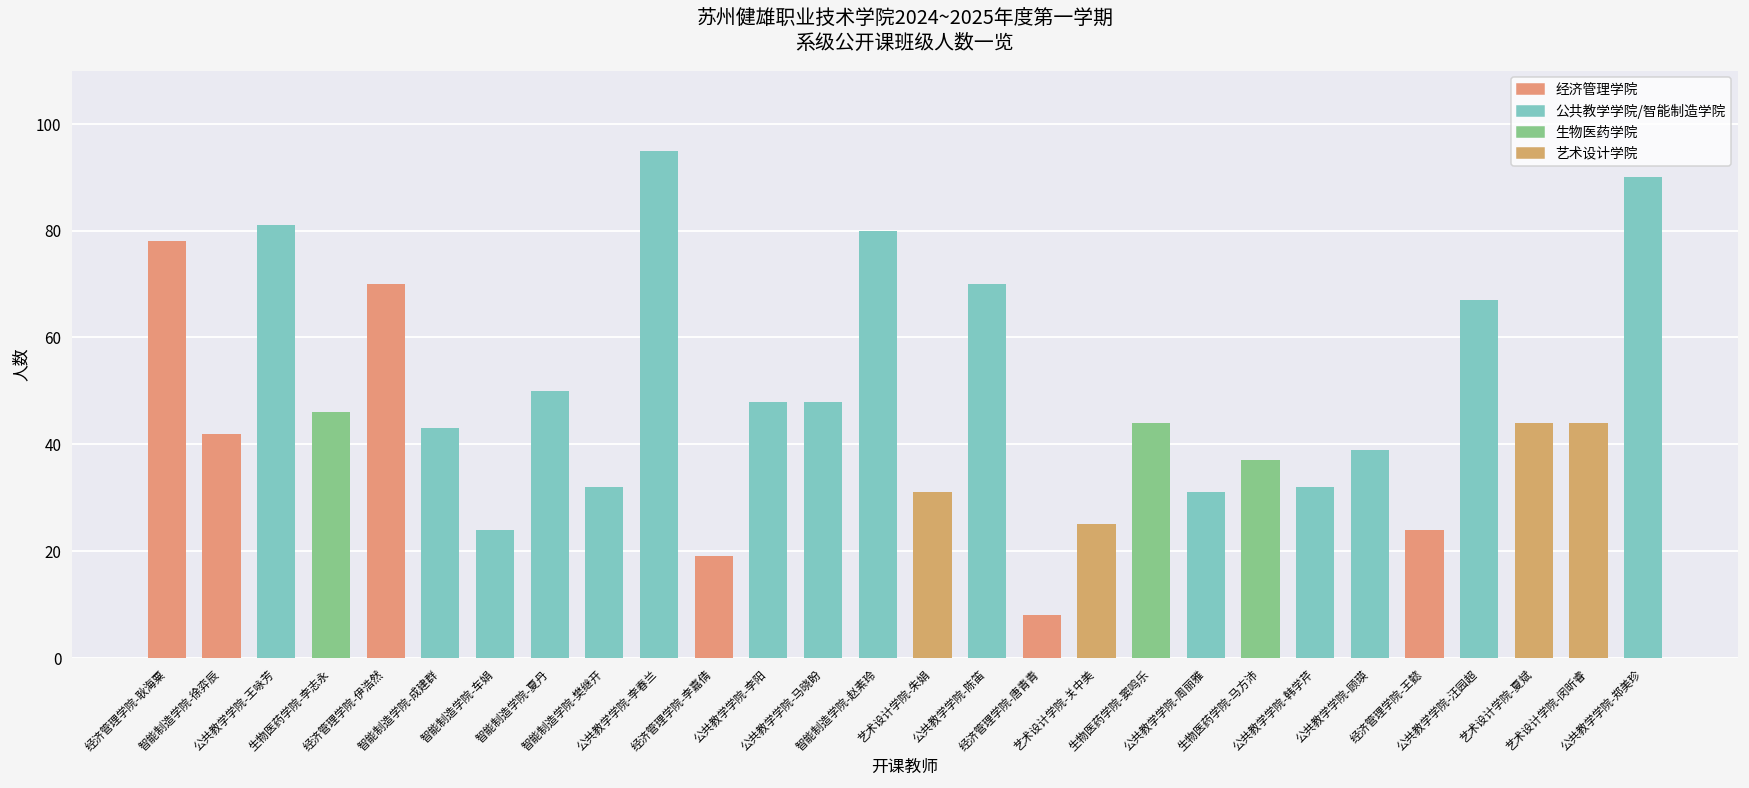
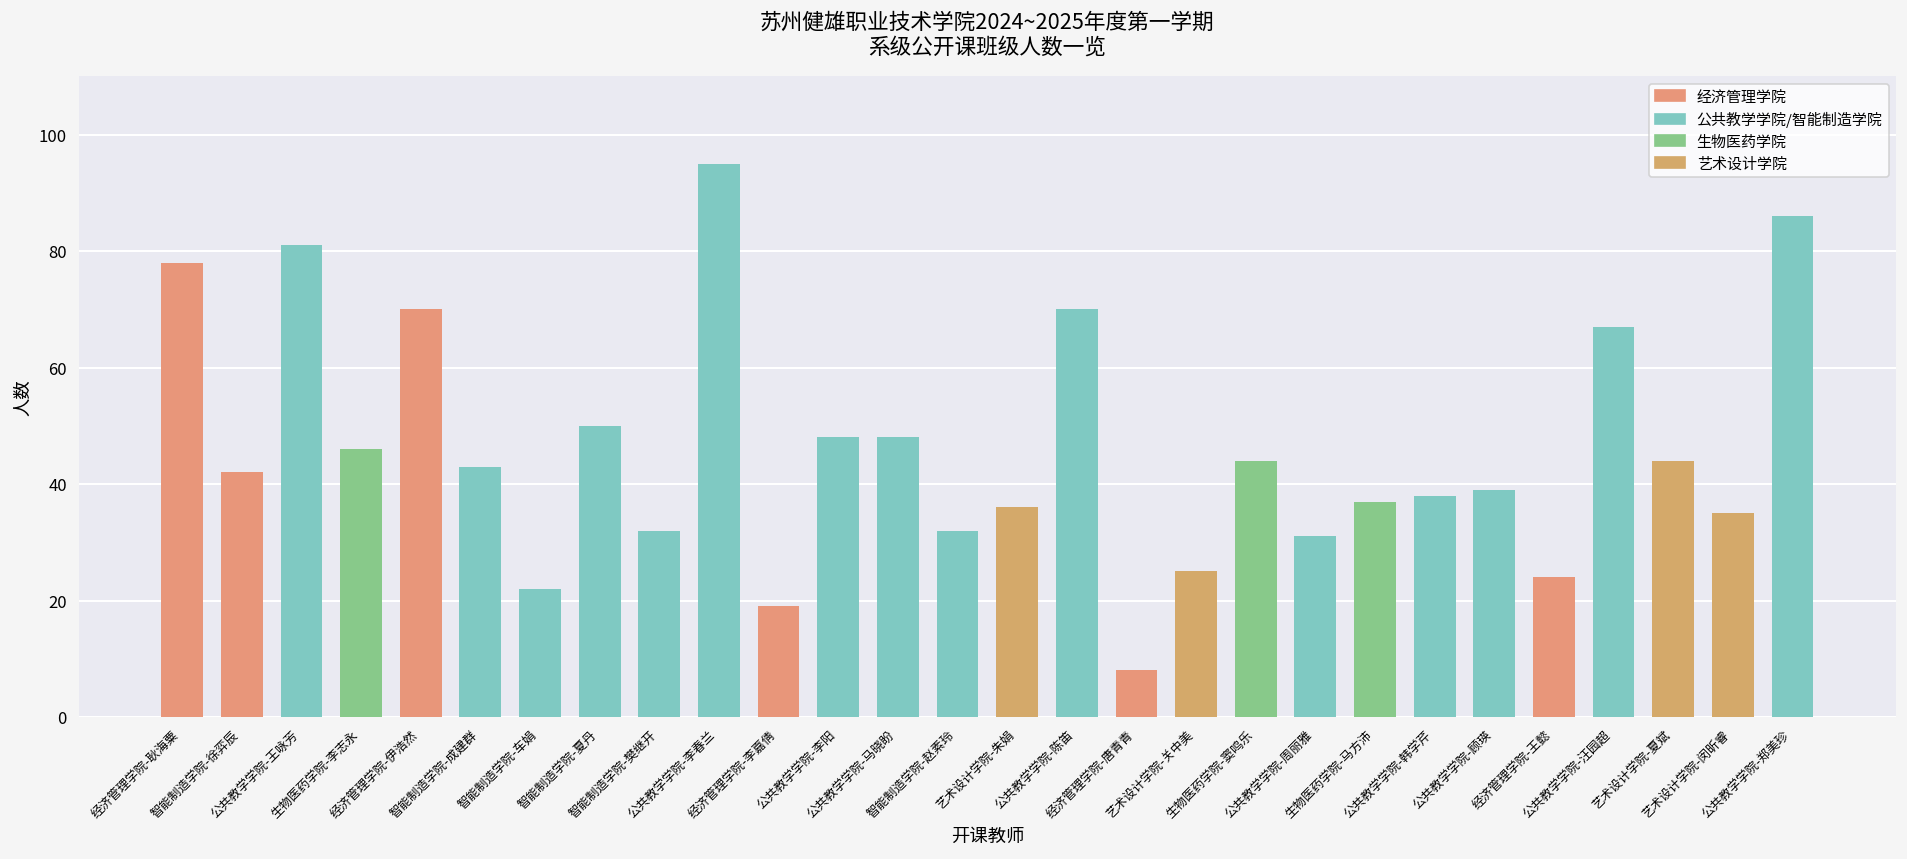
智能制造学院-车娟: 24 -> 22
智能制造学院-赵素玲: 80 -> 32
艺术设计学院-朱娟: 31 -> 36
公共教学学院-韩学芹: 32 -> 38
艺术设计学院-闵昕睿: 44 -> 35
公共教学学院-郑美珍: 90 -> 86
